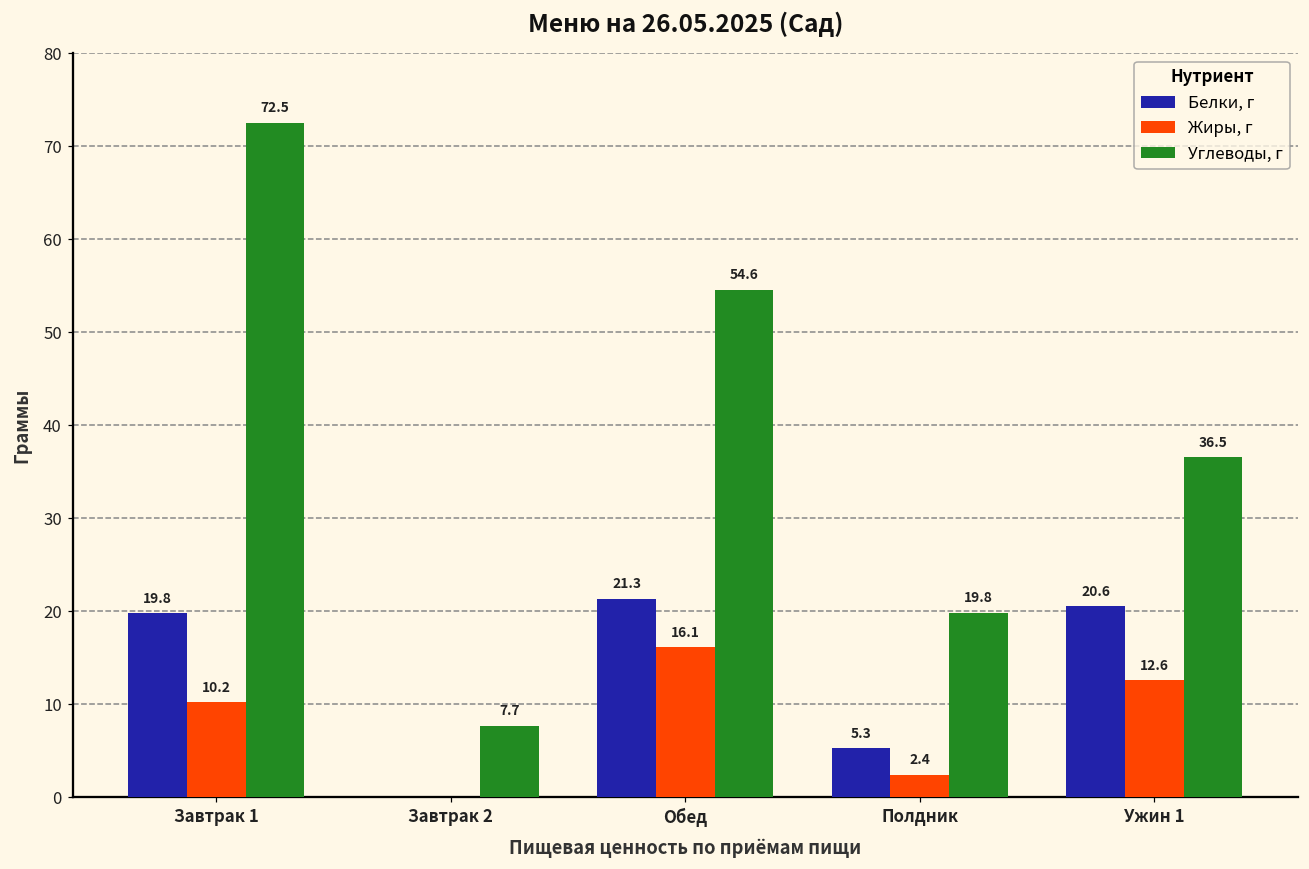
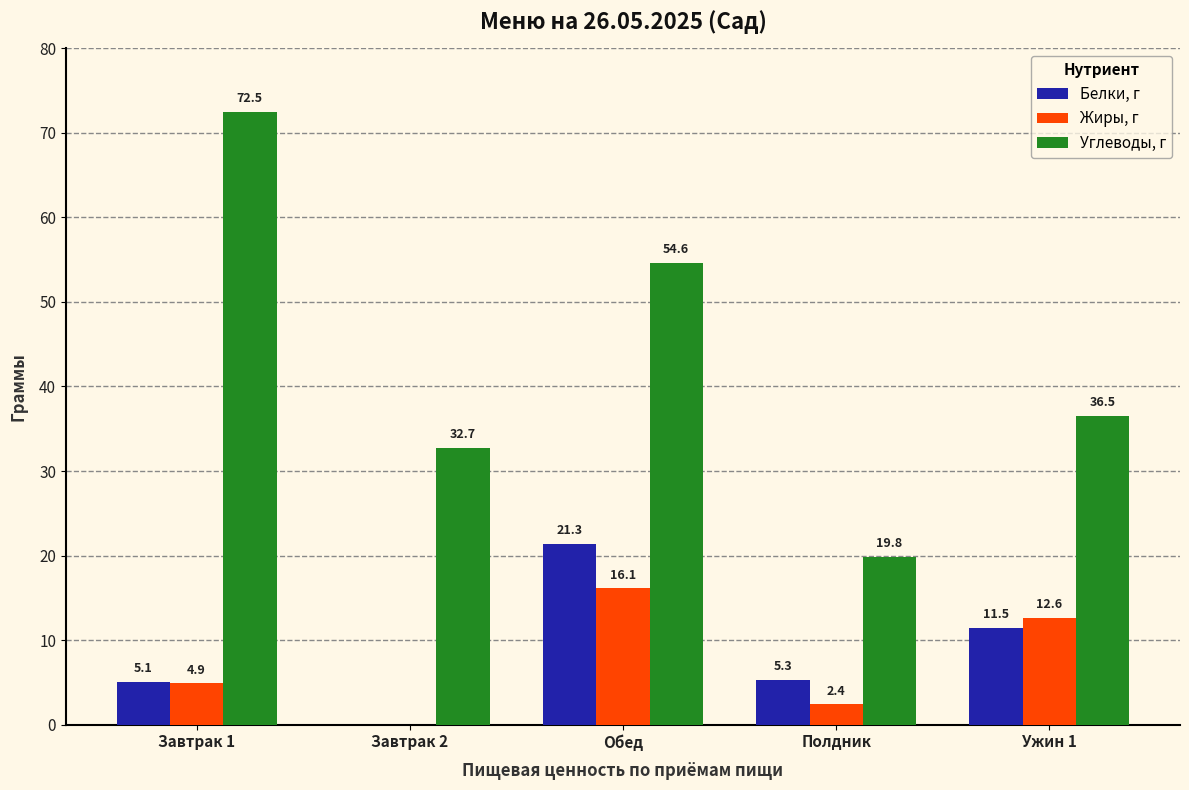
Белки, г, Завтрак 1: 19.8 -> 5.1
Жиры, г, Завтрак 1: 10.2 -> 4.9
Углеводы, г, Завтрак 2: 7.7 -> 32.7
Белки, г, Ужин 1: 20.6 -> 11.5
